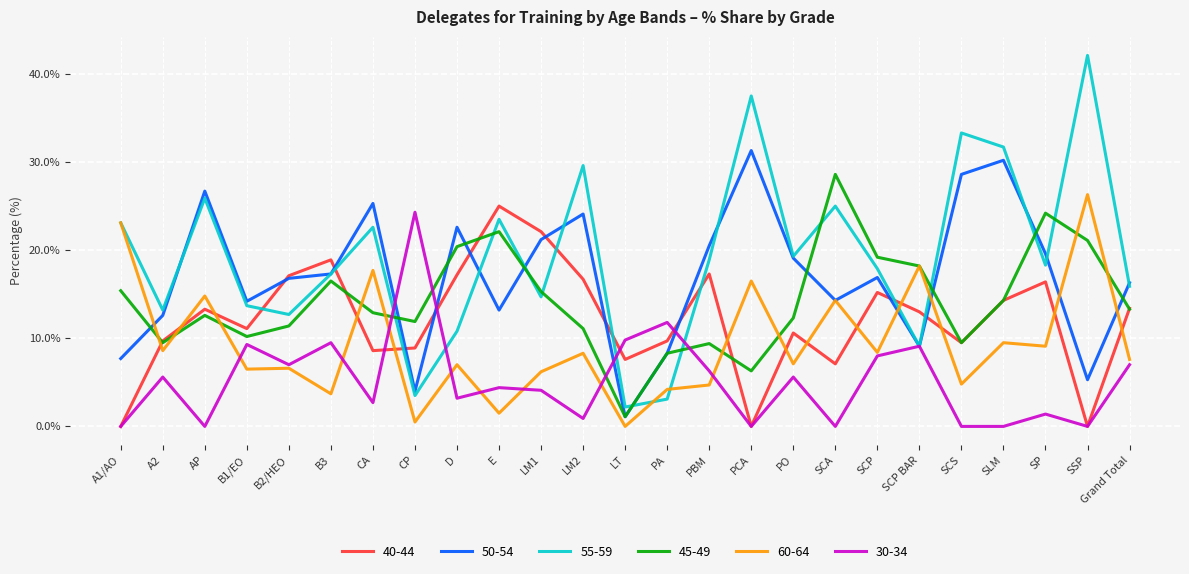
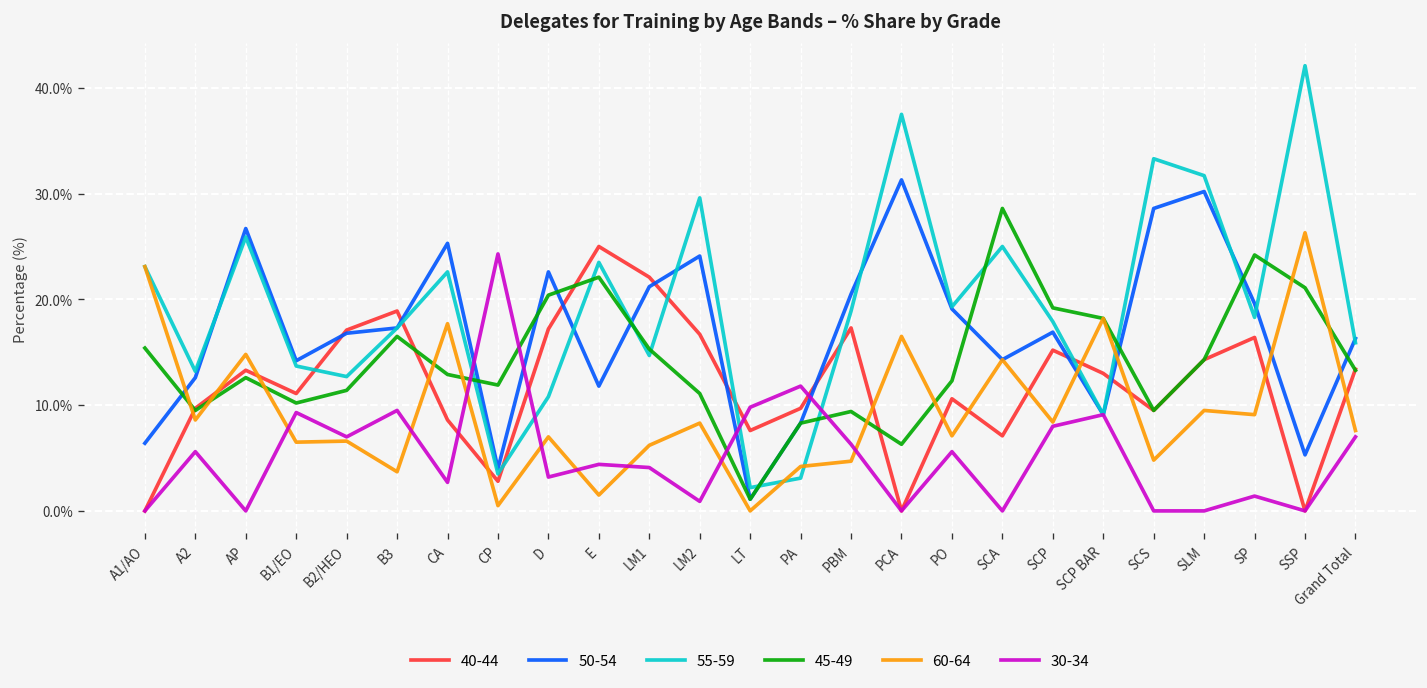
50-54, A1/AO: 8% -> 6%
40-44, CP: 9% -> 3%
50-54, E: 13% -> 12%
